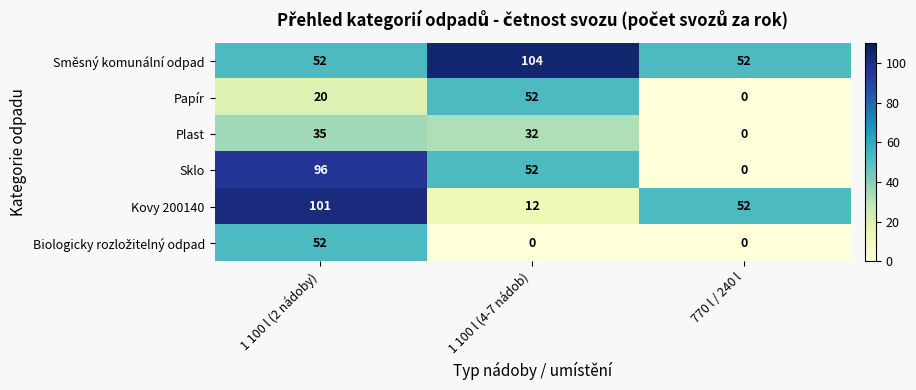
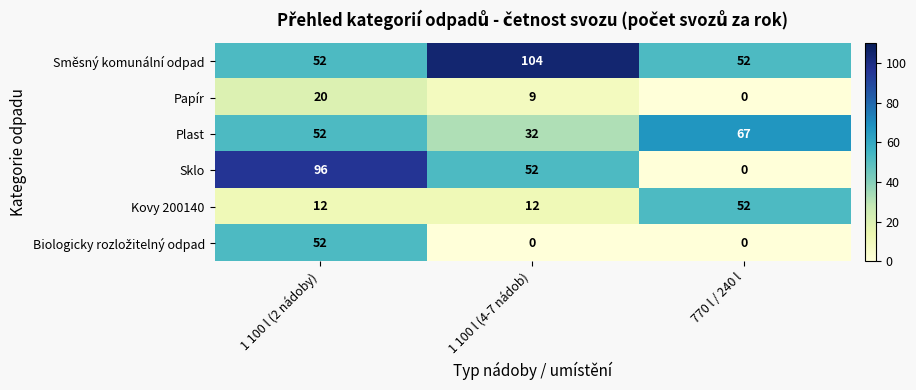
Papír, 1 100 l (4-7 nádob): 52 -> 9
Plast, 1 100 l (2 nádoby): 35 -> 52
Plast, 770 l / 240 l: 0 -> 67
Kovy 200140, 1 100 l (2 nádoby): 101 -> 12
